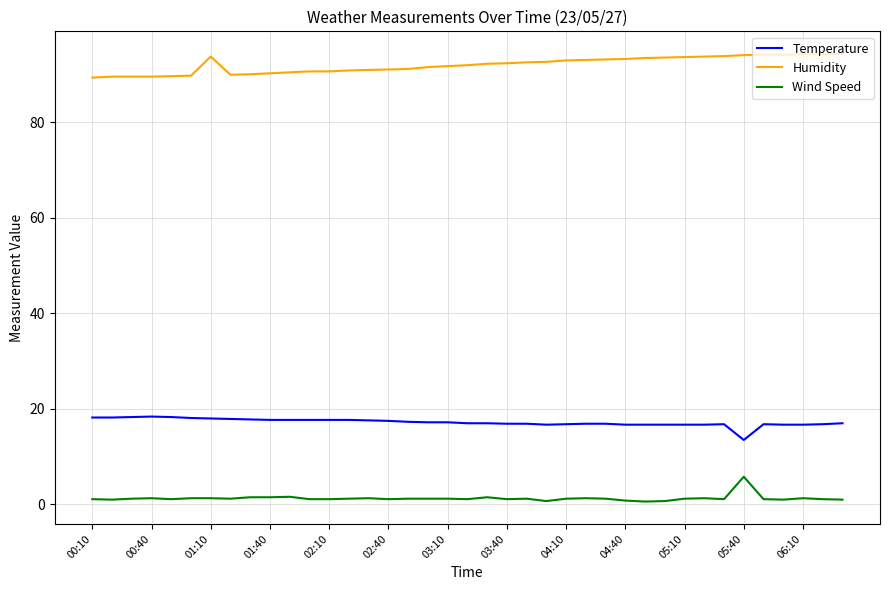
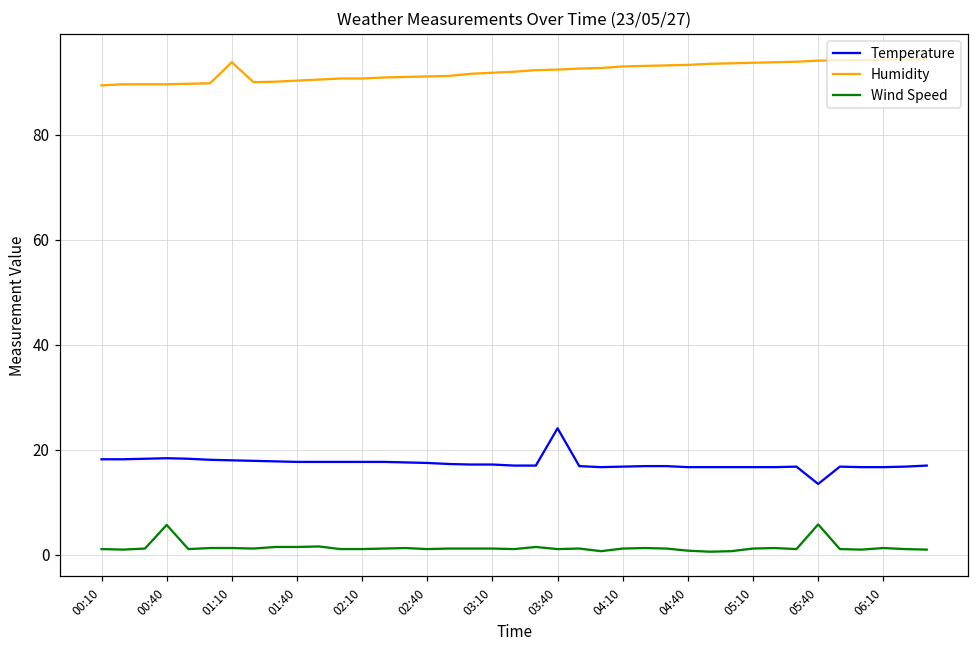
Wind Speed, 00:40: 1 -> 6
Temperature, 03:40: 17 -> 24
